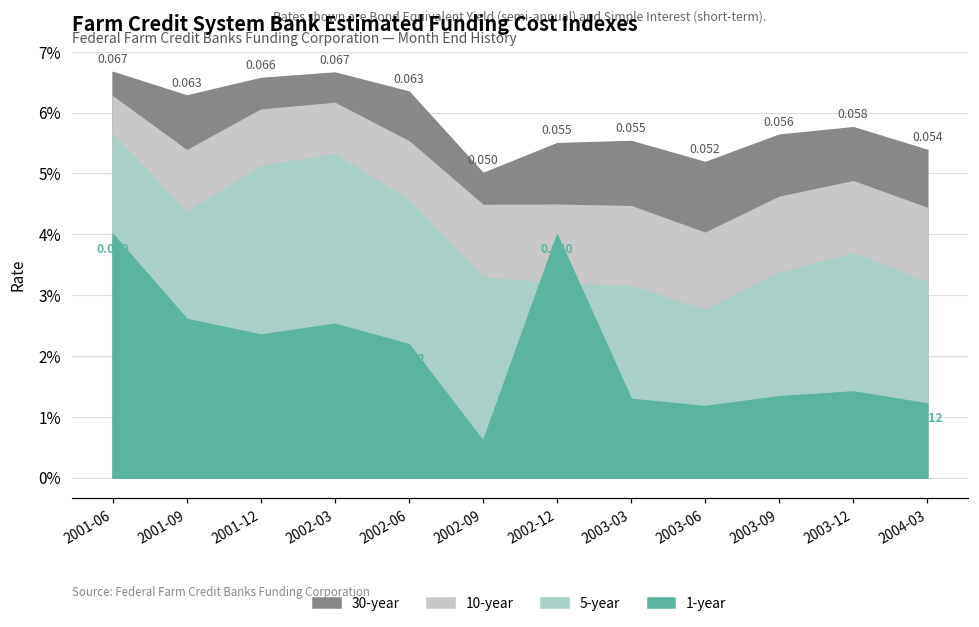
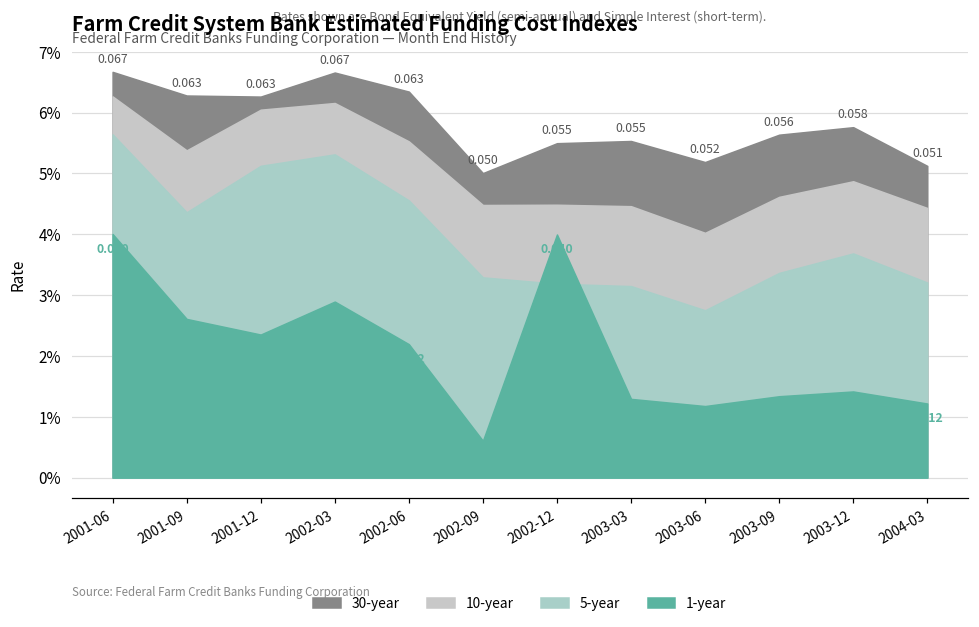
30-year, 2001-12: 0.066 -> 0.063
1-year, 2002-03: 2.5% -> 2.9%
30-year, 2004-03: 0.054 -> 0.051
